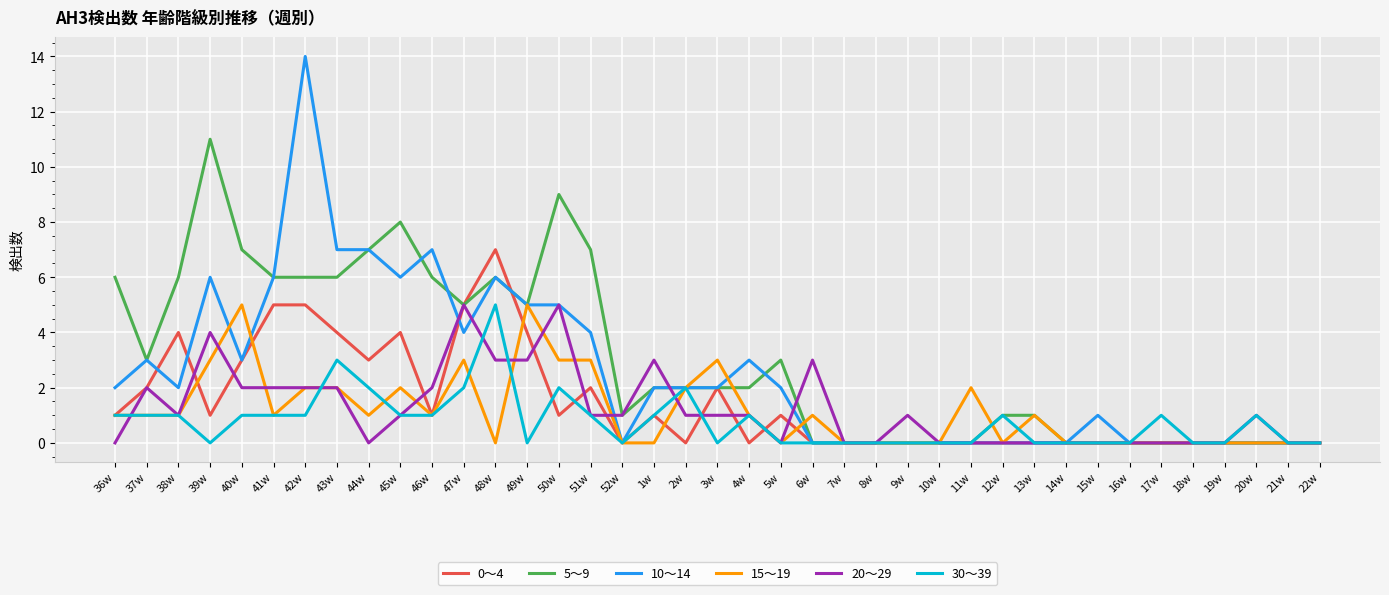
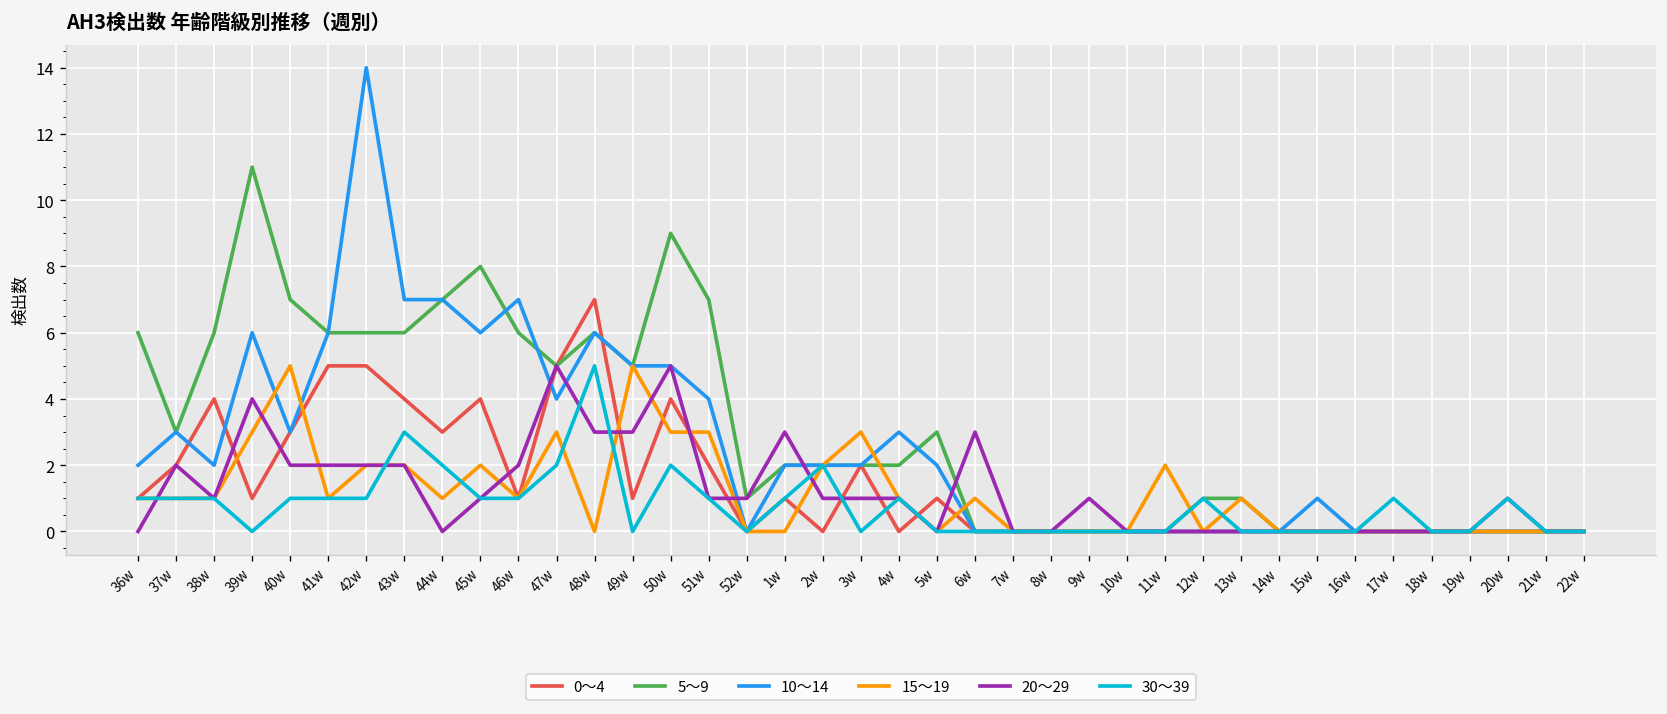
0～4, 49w: 4 -> 1
0～4, 50w: 1 -> 4
